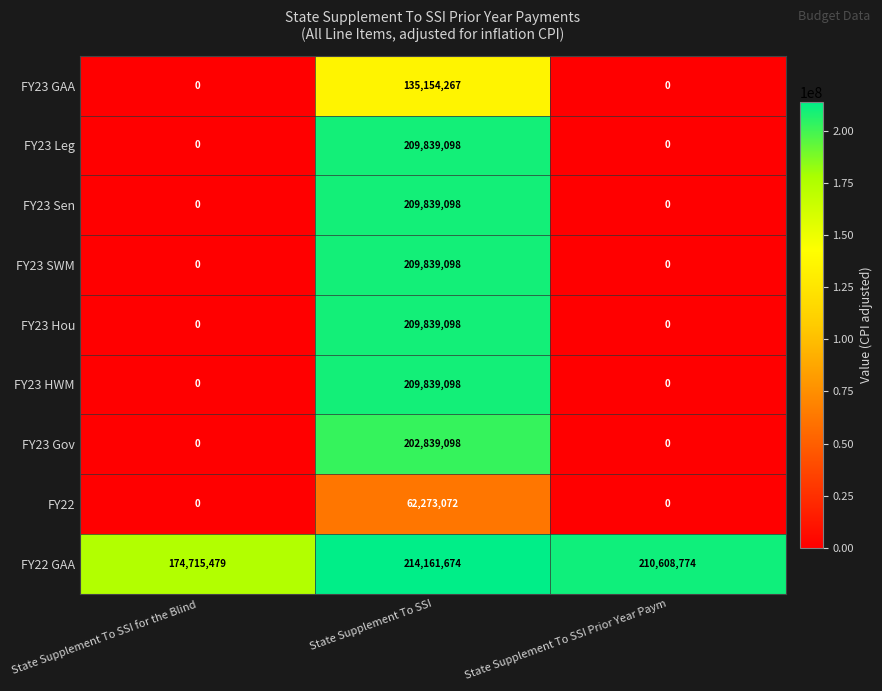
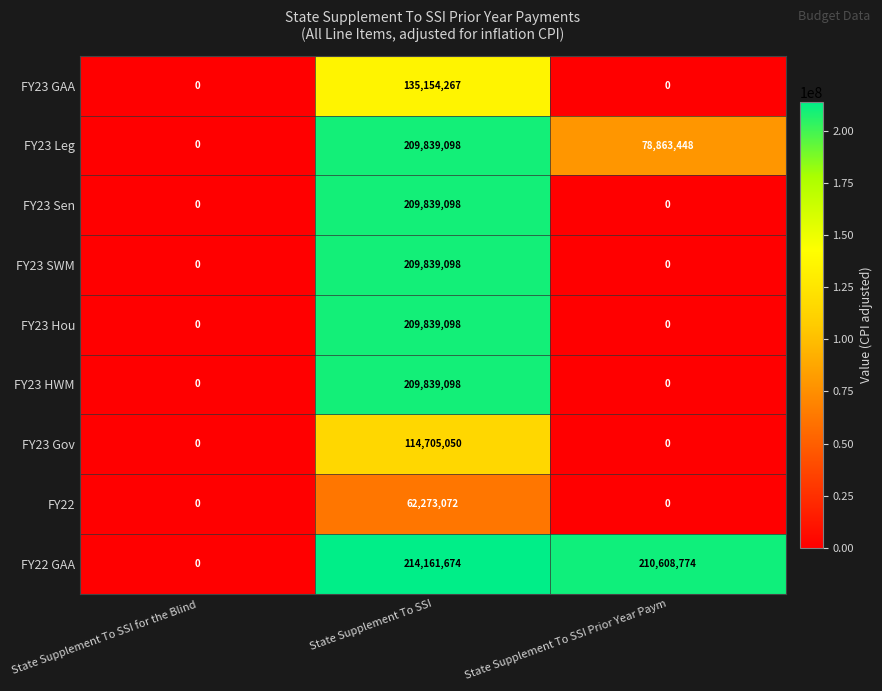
FY23 Leg, State Supplement To SSI Prior Year Paym: 0 -> 78,863,448
FY23 Gov, State Supplement To SSI: 202,839,098 -> 114,705,050
FY22 GAA, State Supplement To SSI for the Blind: 174,715,479 -> 0
